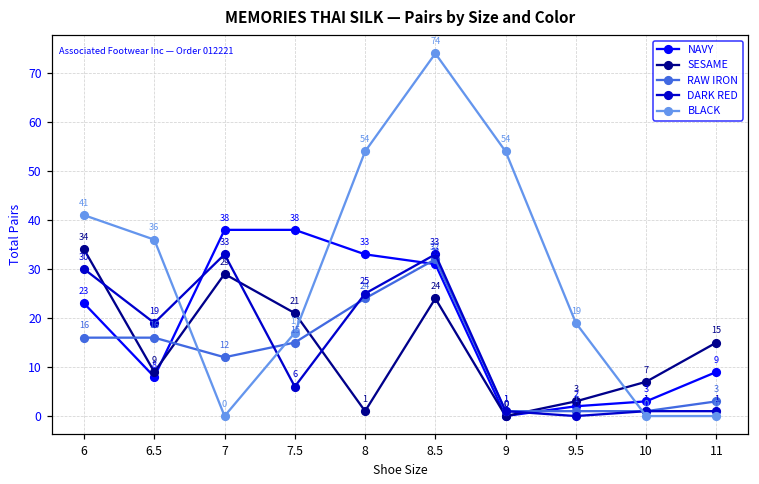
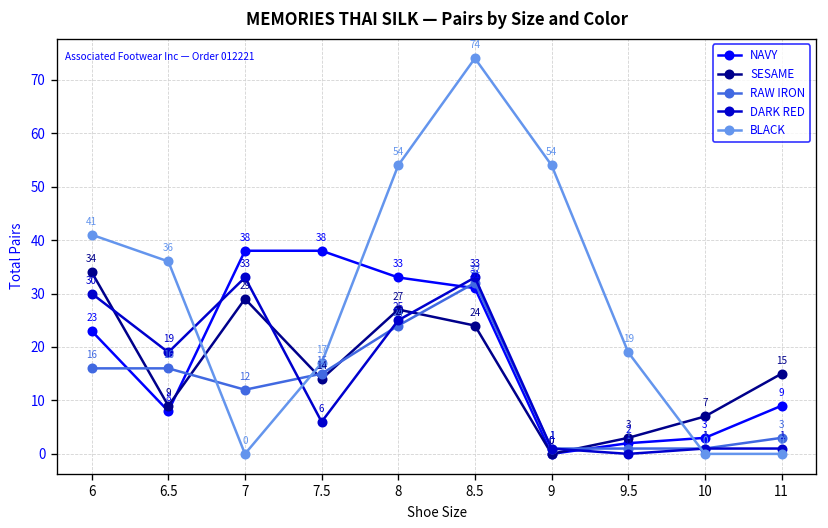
SESAME, 7.5: 21 -> 14
SESAME, 8: 1 -> 27
